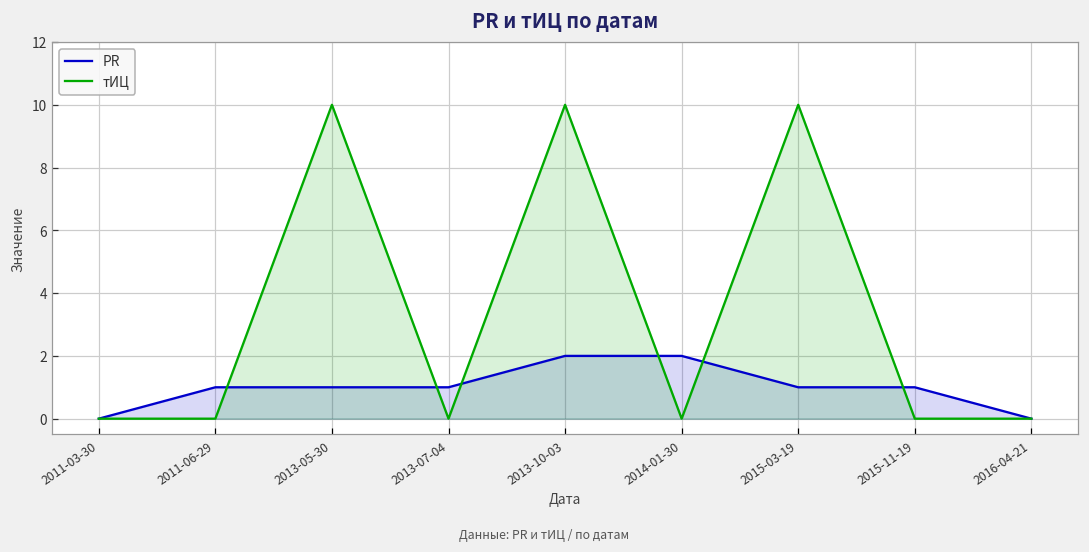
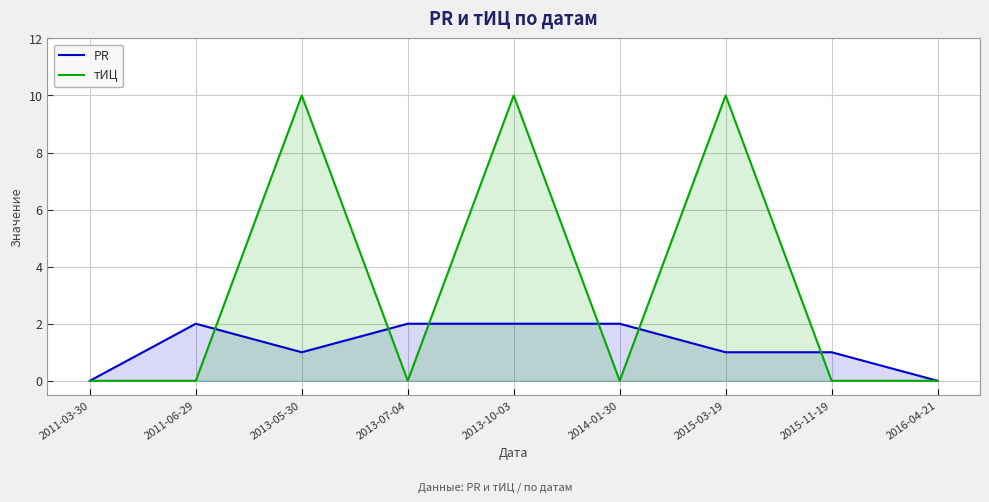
PR, 2011-06-29: 1 -> 2
PR, 2013-07-04: 1 -> 2
